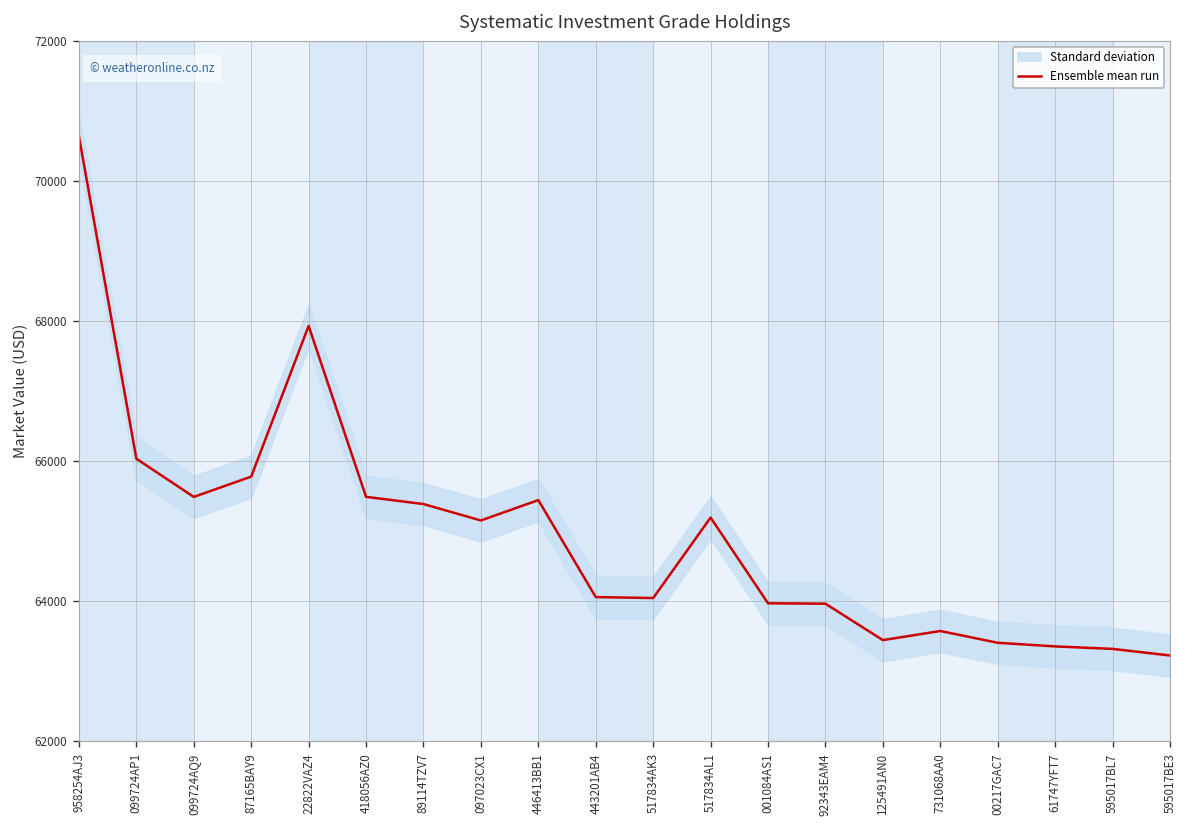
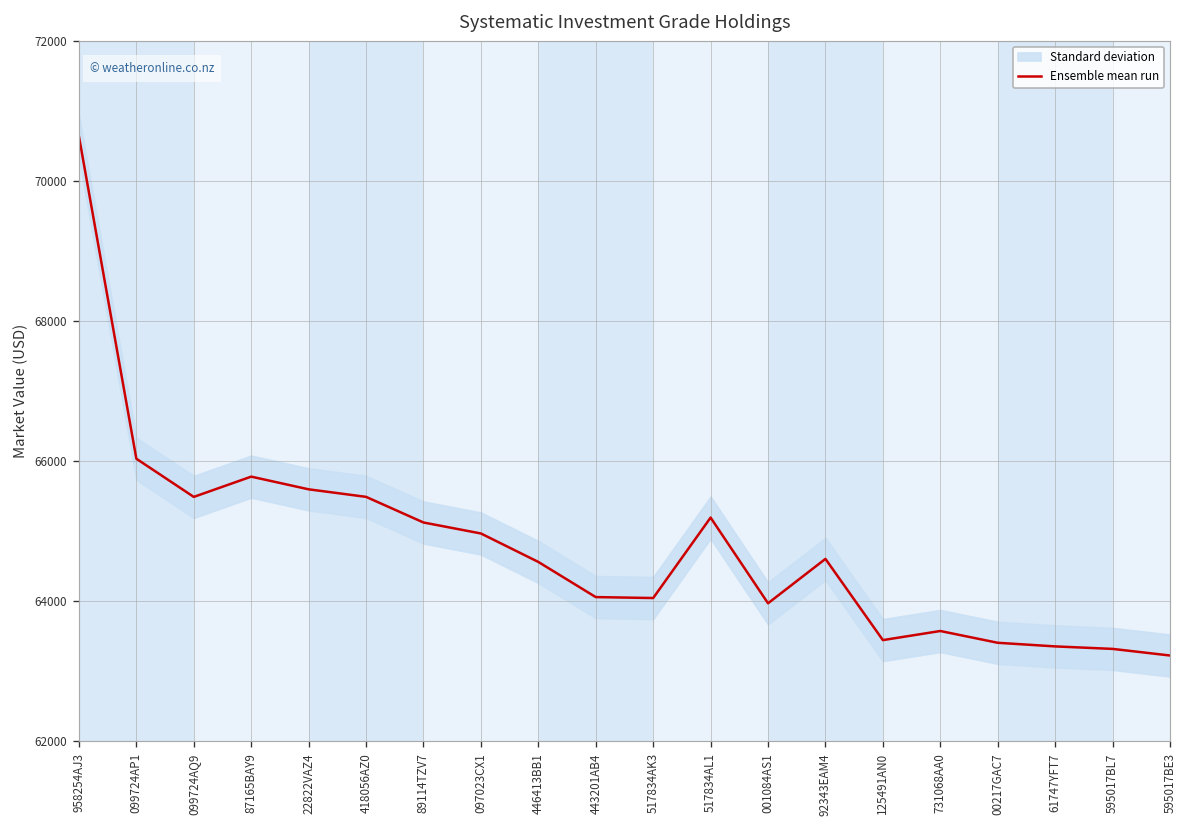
Ensemble mean run, 22822VAZ4: 67900 -> 65600
Ensemble mean run, 89114TZV7: 65400 -> 65100
Ensemble mean run, 097023CX1: 65200 -> 65000
Ensemble mean run, 446413BB1: 65400 -> 64600
Ensemble mean run, 92343EAM4: 64000 -> 64600
